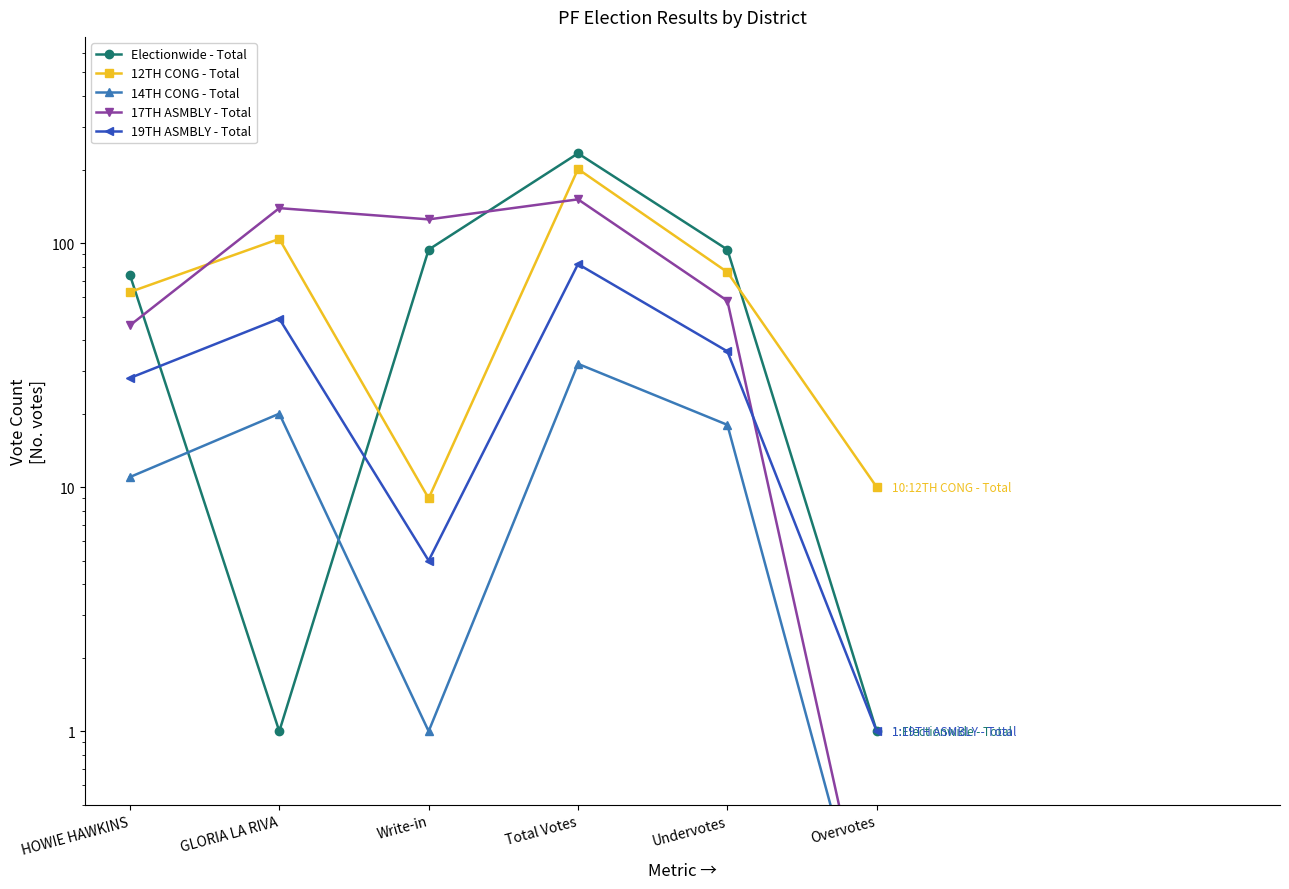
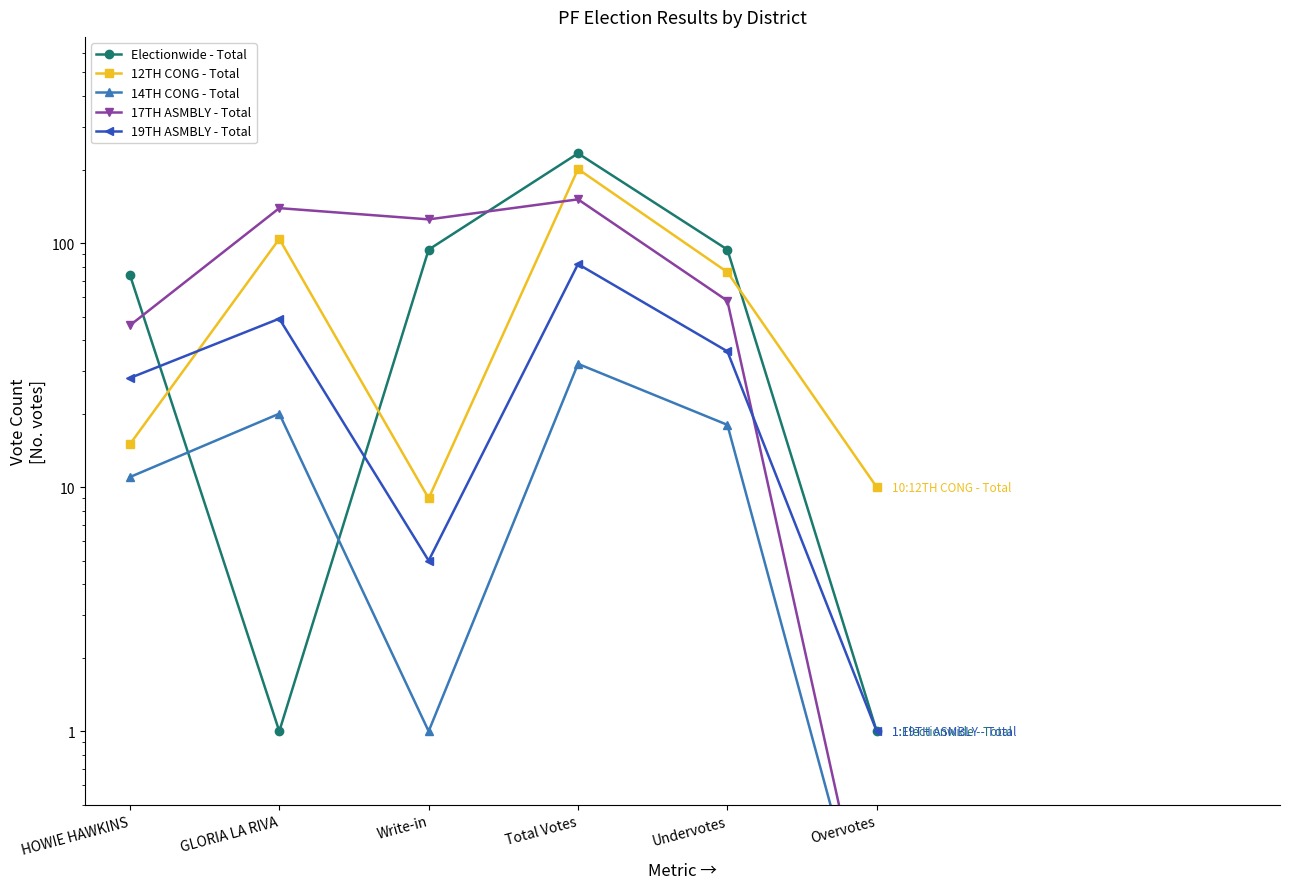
12TH CONG - Total, HOWIE HAWKINS: 63 -> 15
